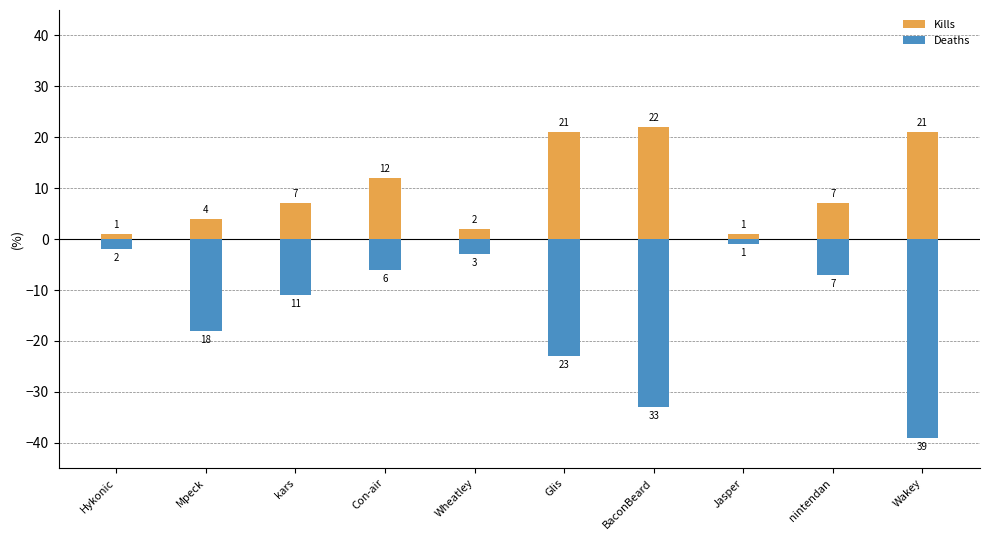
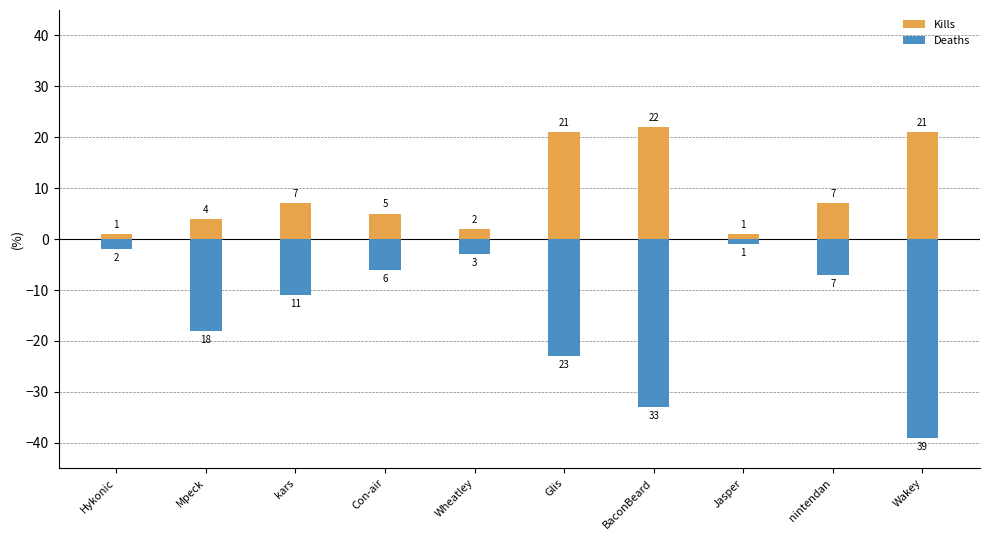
Kills, Con-air: 12 -> 5
